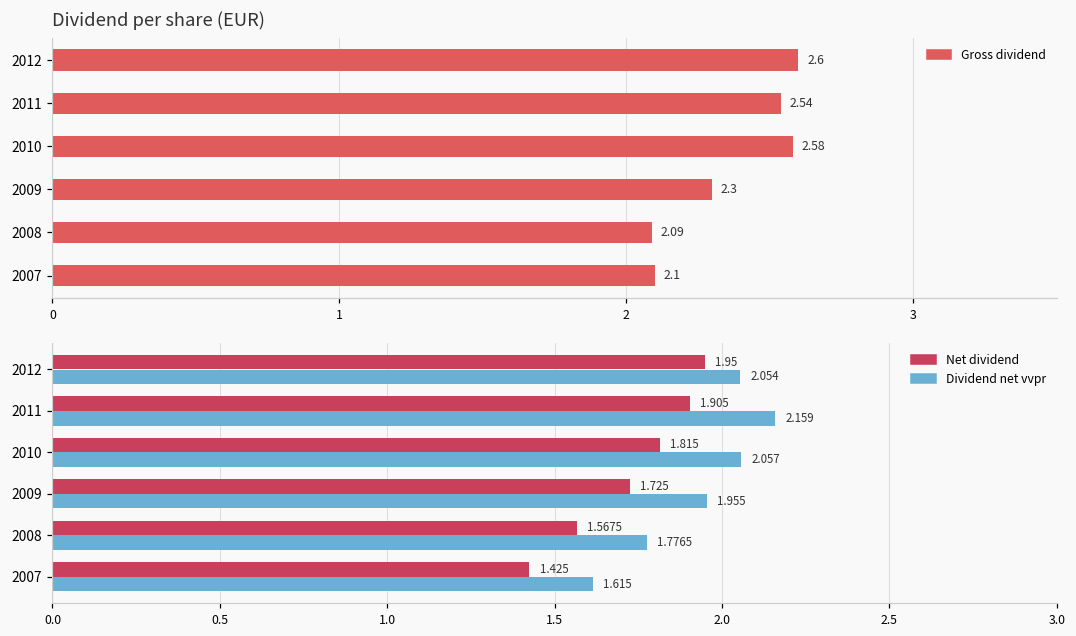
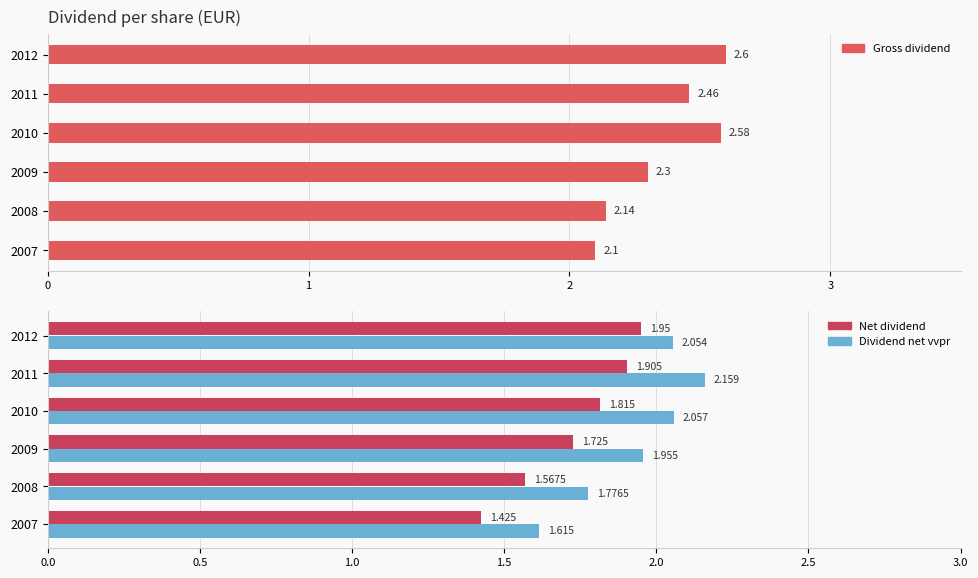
Dividend per share (EUR), 2011: 2.54 -> 2.46
Dividend per share (EUR), 2008: 2.09 -> 2.14
